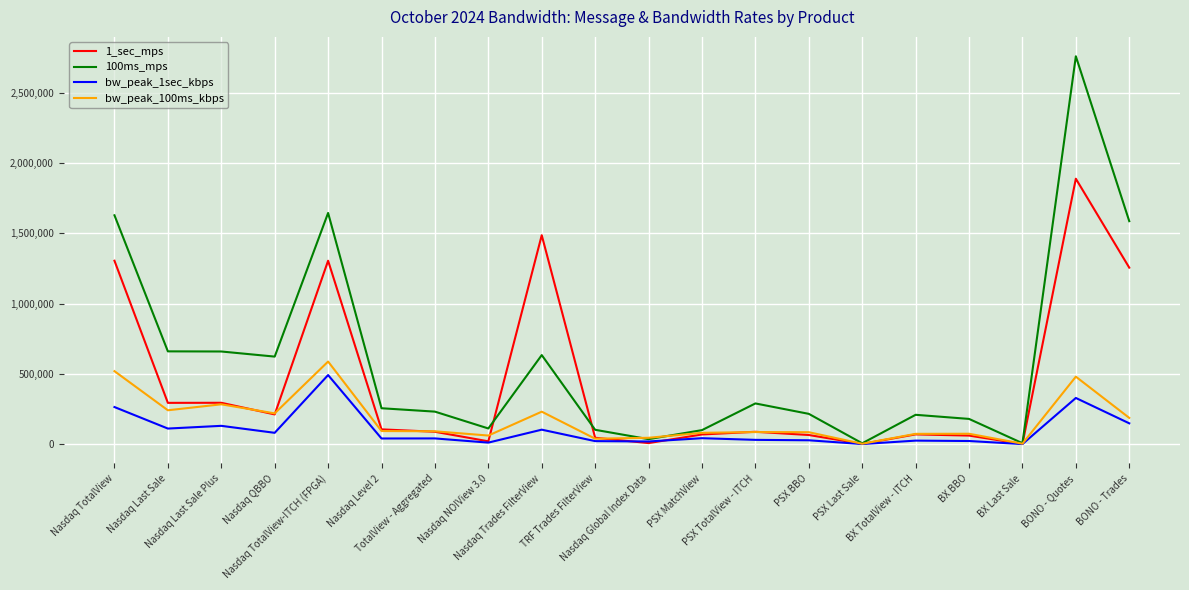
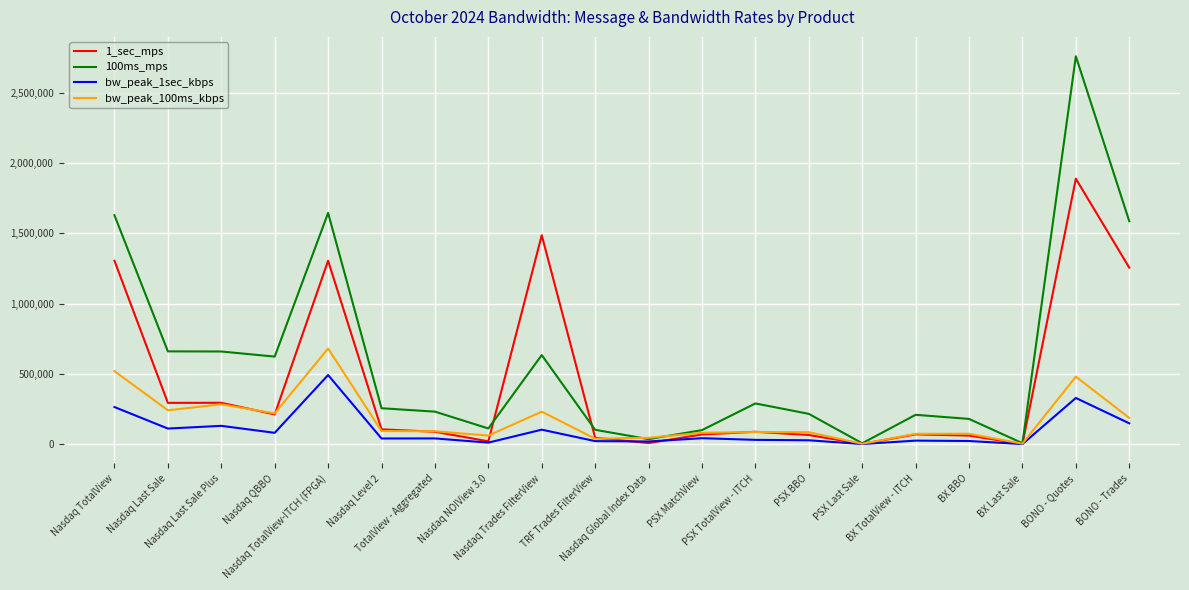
bw_peak_100ms_kbps, Nasdaq TotalView-ITCH (FPGA): 590,000 -> 680,000
